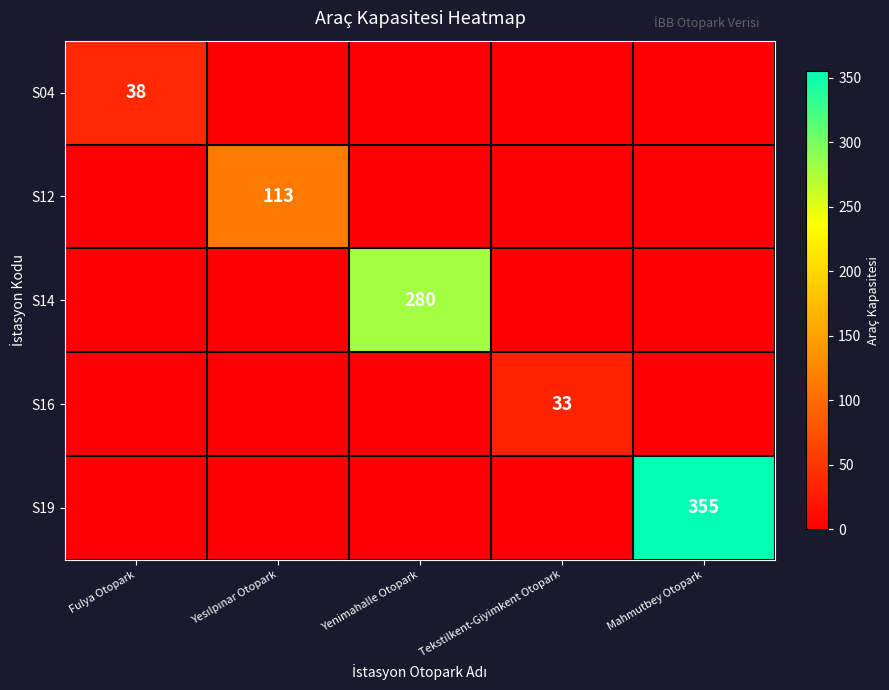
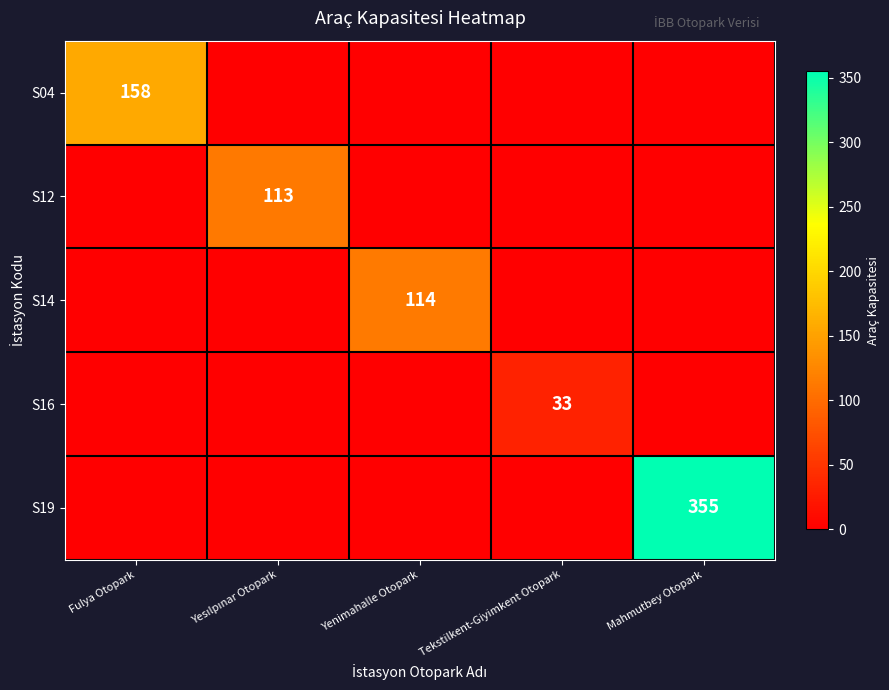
S04, Fulya Otopark: 38 -> 158
S14, Yenimahalle Otopark: 280 -> 114
